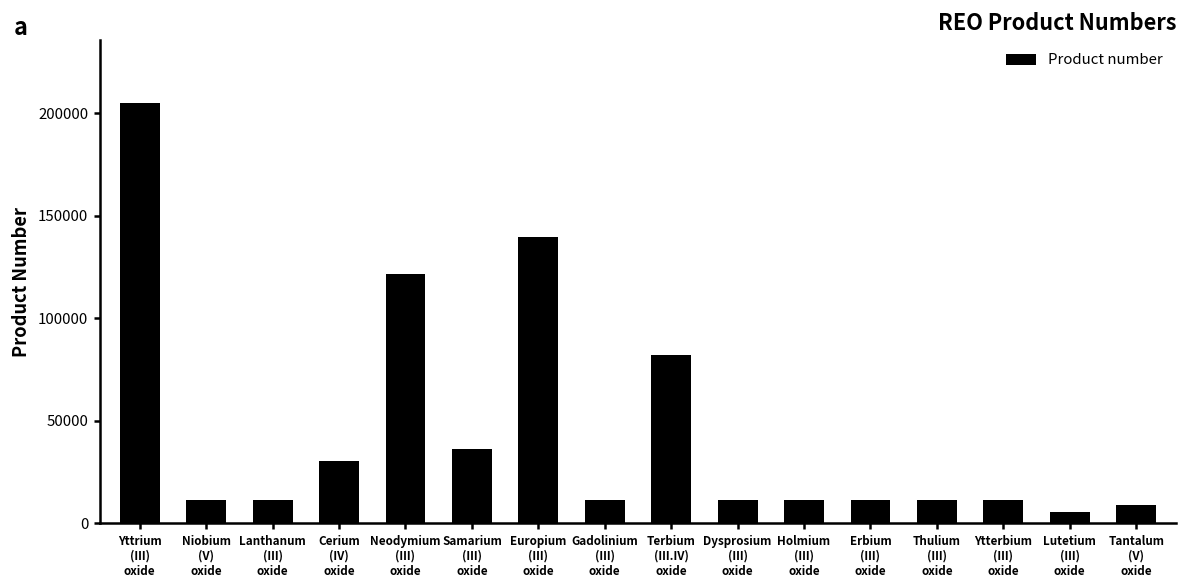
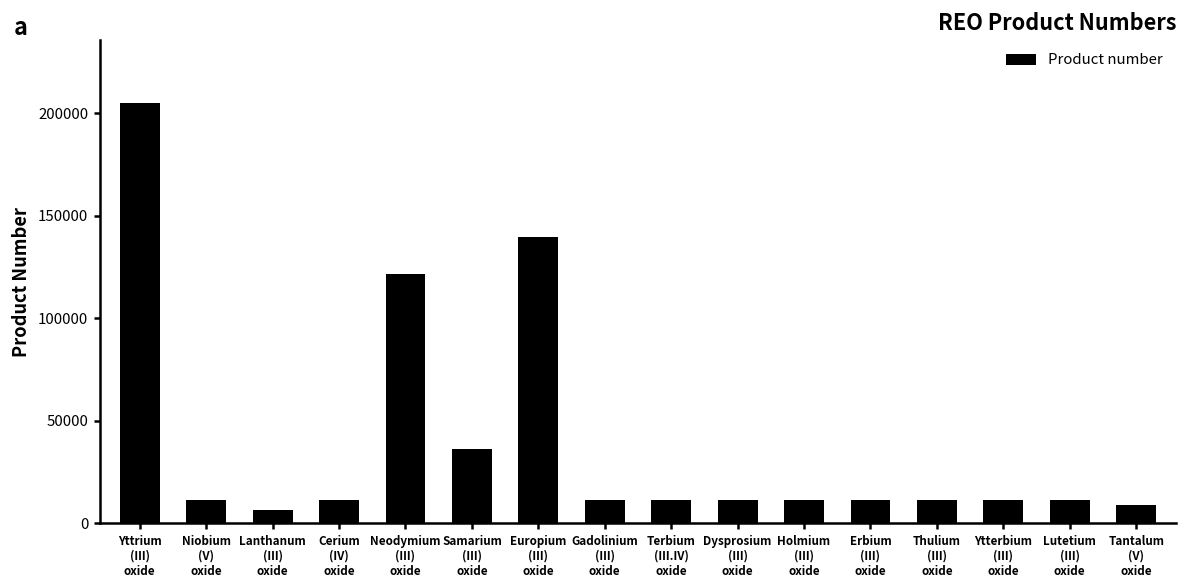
Lanthanum (III) oxide: 11000 -> 6000
Cerium (IV) oxide: 30000 -> 11000
Terbium (III.IV) oxide: 82000 -> 11000
Lutetium (III) oxide: 6000 -> 11000
